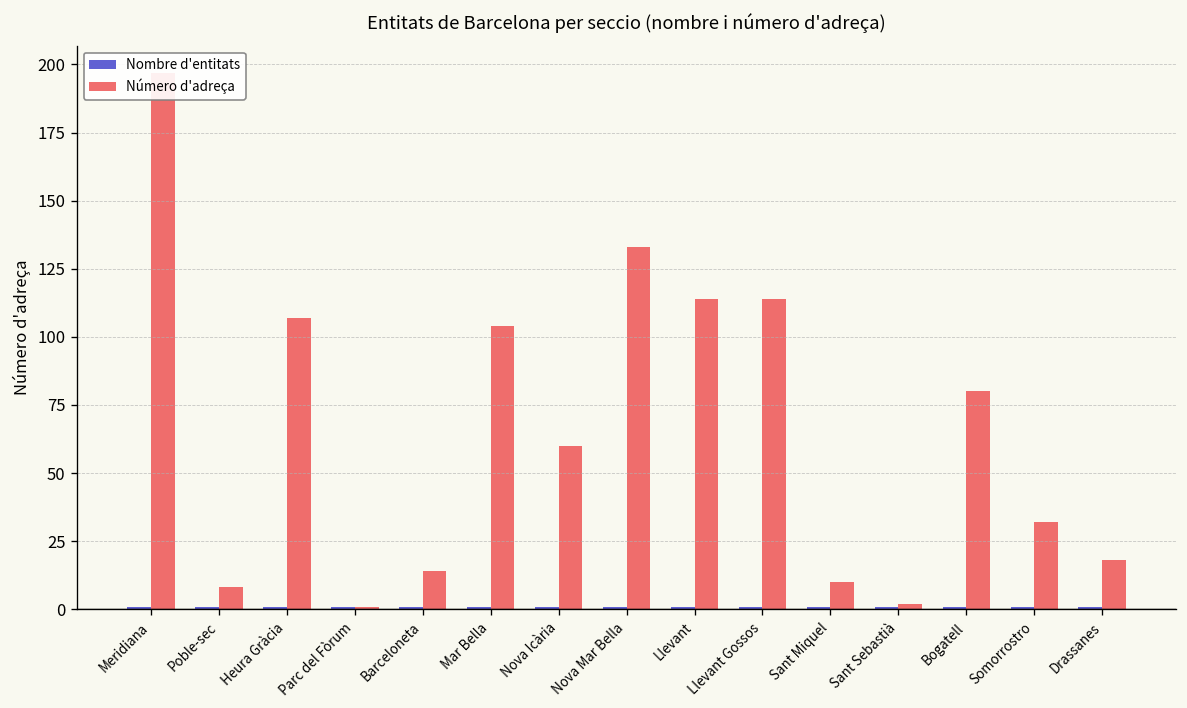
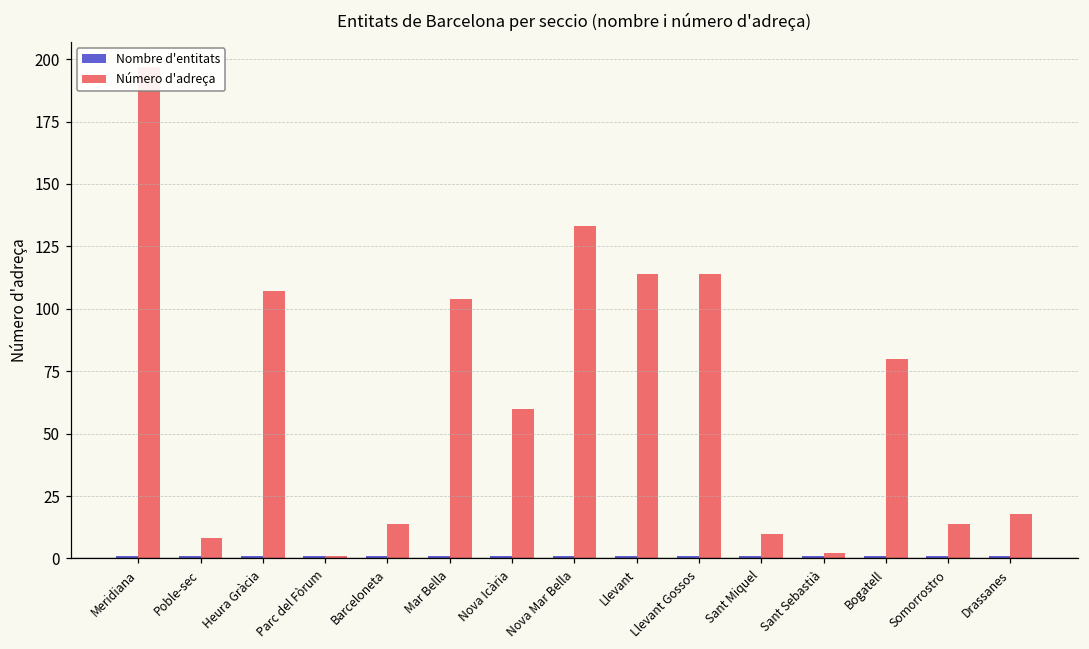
Número d'adreça, Somorrostro: 32 -> 14
